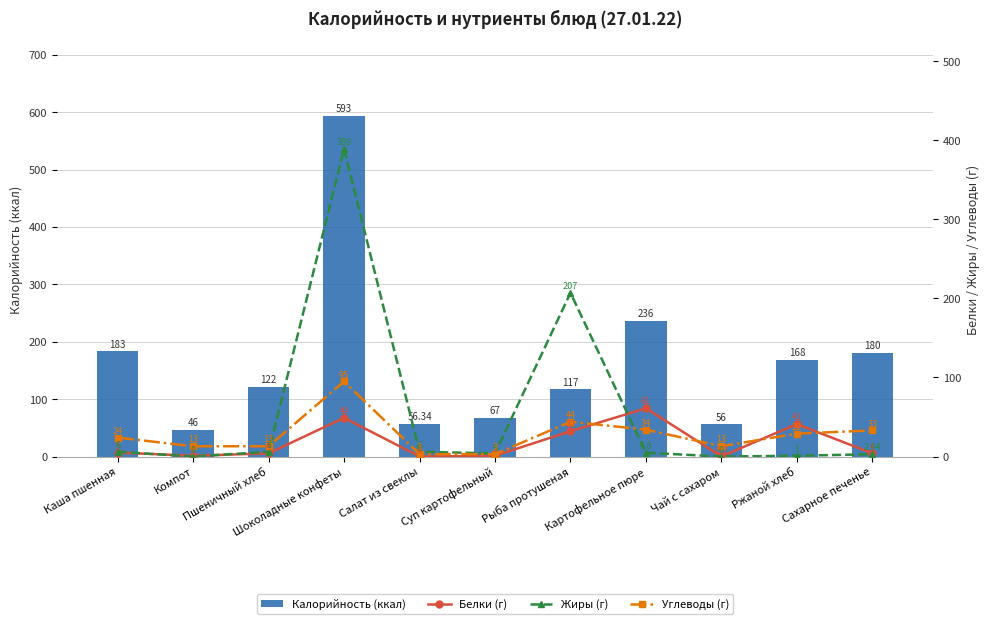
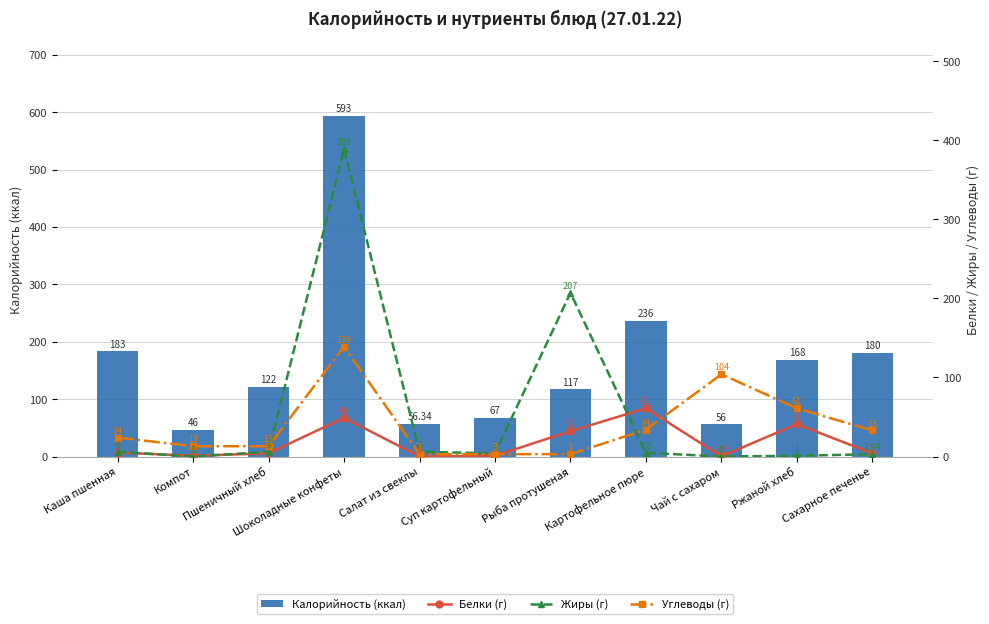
Углеводы (г), Шоколадные конфеты: 95 -> 139
Углеводы (г), Рыба протушеная: 44 -> 3
Углеводы (г), Чай с сахаром: 13 -> 104
Углеводы (г), Ржаной хлеб: 29 -> 61
